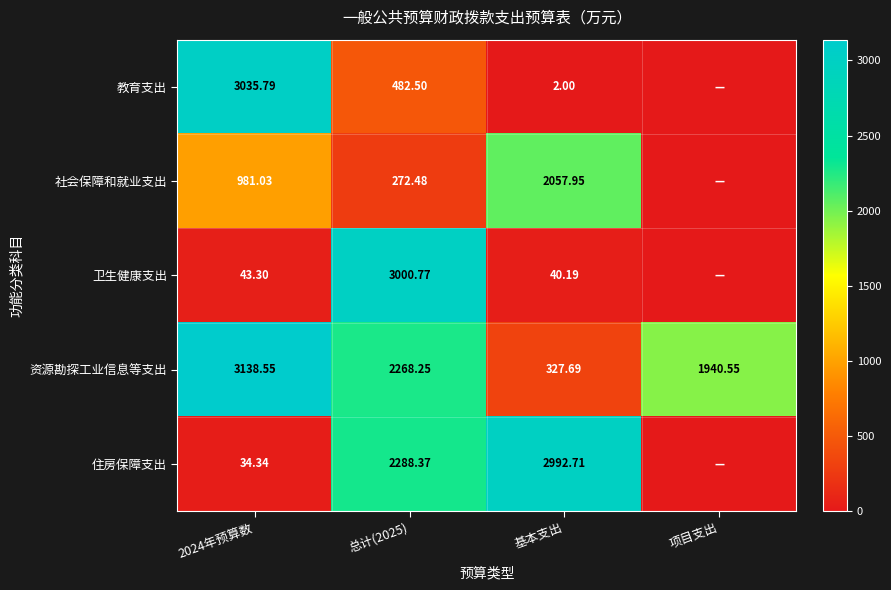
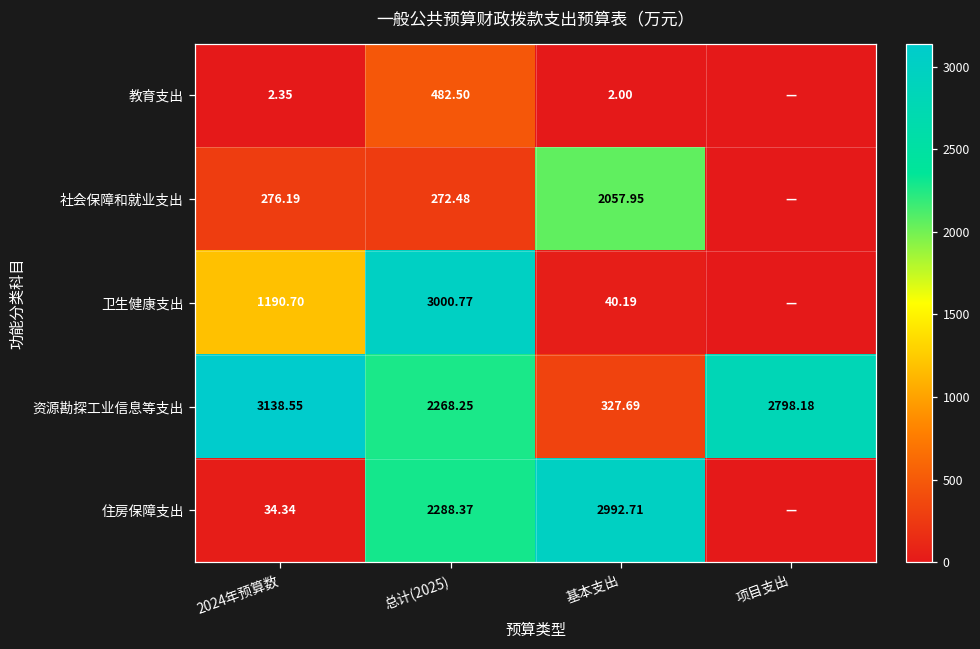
教育支出, 2024年预算数: 3035.79 -> 2.35
社会保障和就业支出, 2024年预算数: 981.03 -> 276.19
卫生健康支出, 2024年预算数: 43.30 -> 1190.70
资源勘探工业信息等支出, 项目支出: 1940.55 -> 2798.18
